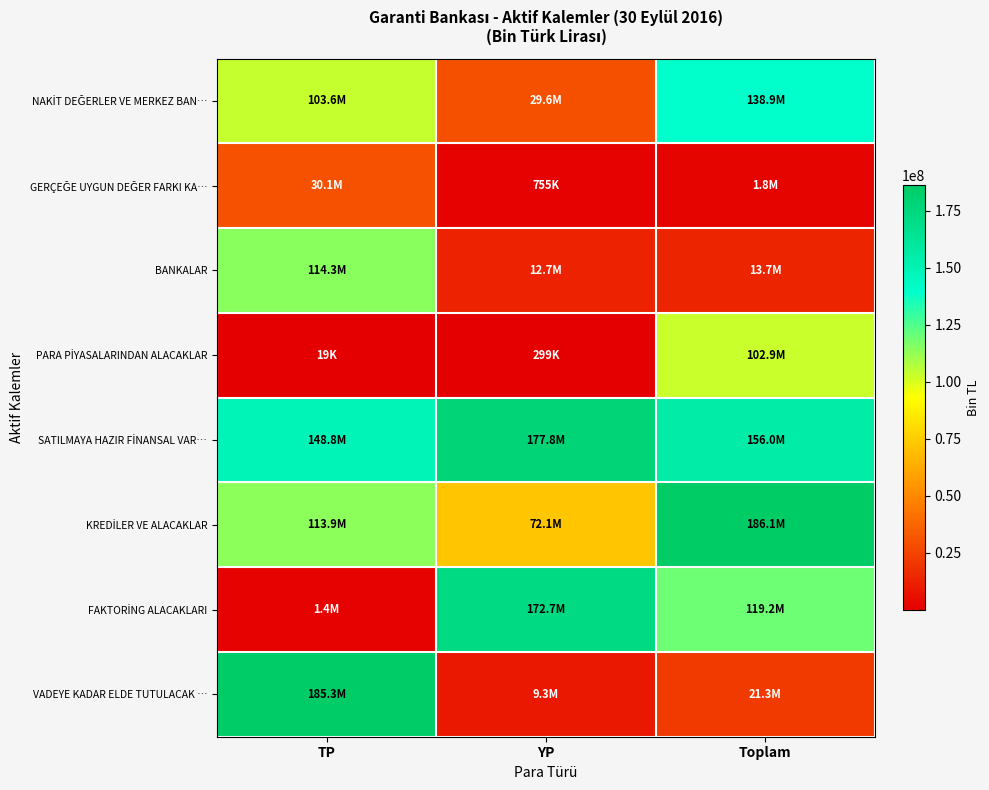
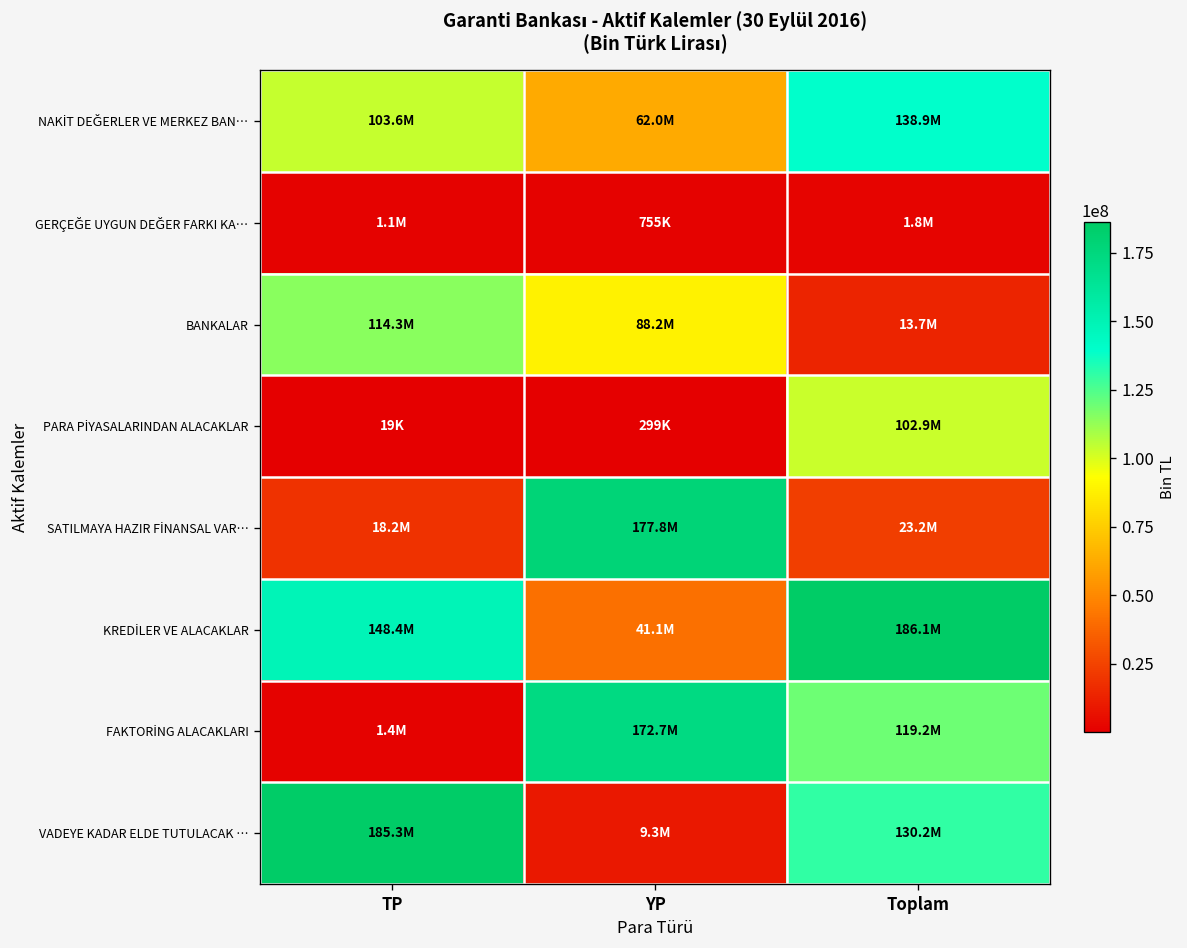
NAKİT DEĞERLER VE MERKEZ BAN…, YP: 29.6M -> 62.0M
GERÇEĞE UYGUN DEĞER FARKI KA…, TP: 30.1M -> 1.1M
BANKALAR, YP: 12.7M -> 88.2M
SATILMAYA HAZIR FİNANSAL VAR…, TP: 148.8M -> 18.2M
SATILMAYA HAZIR FİNANSAL VAR…, Toplam: 156.0M -> 23.2M
KREDİLER VE ALACAKLAR, TP: 113.9M -> 148.4M
KREDİLER VE ALACAKLAR, YP: 72.1M -> 41.1M
VADEYE KADAR ELDE TUTULACAK …, Toplam: 21.3M -> 130.2M
